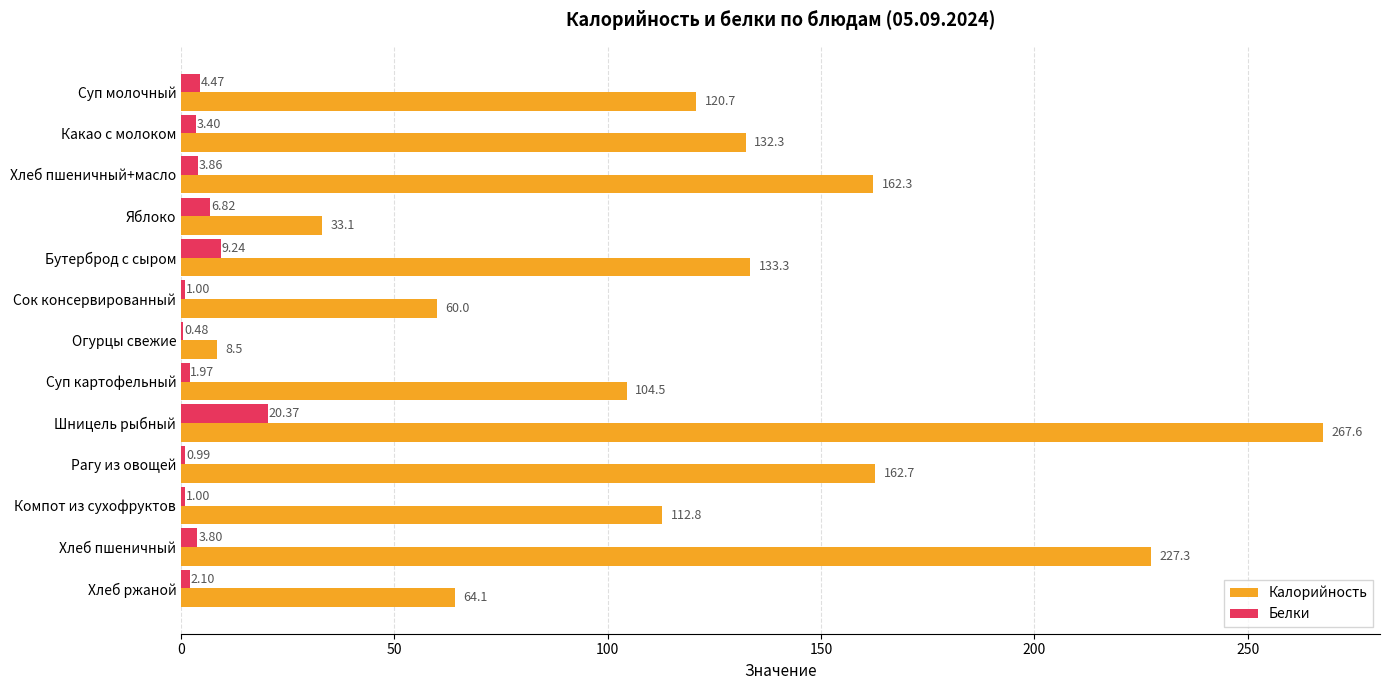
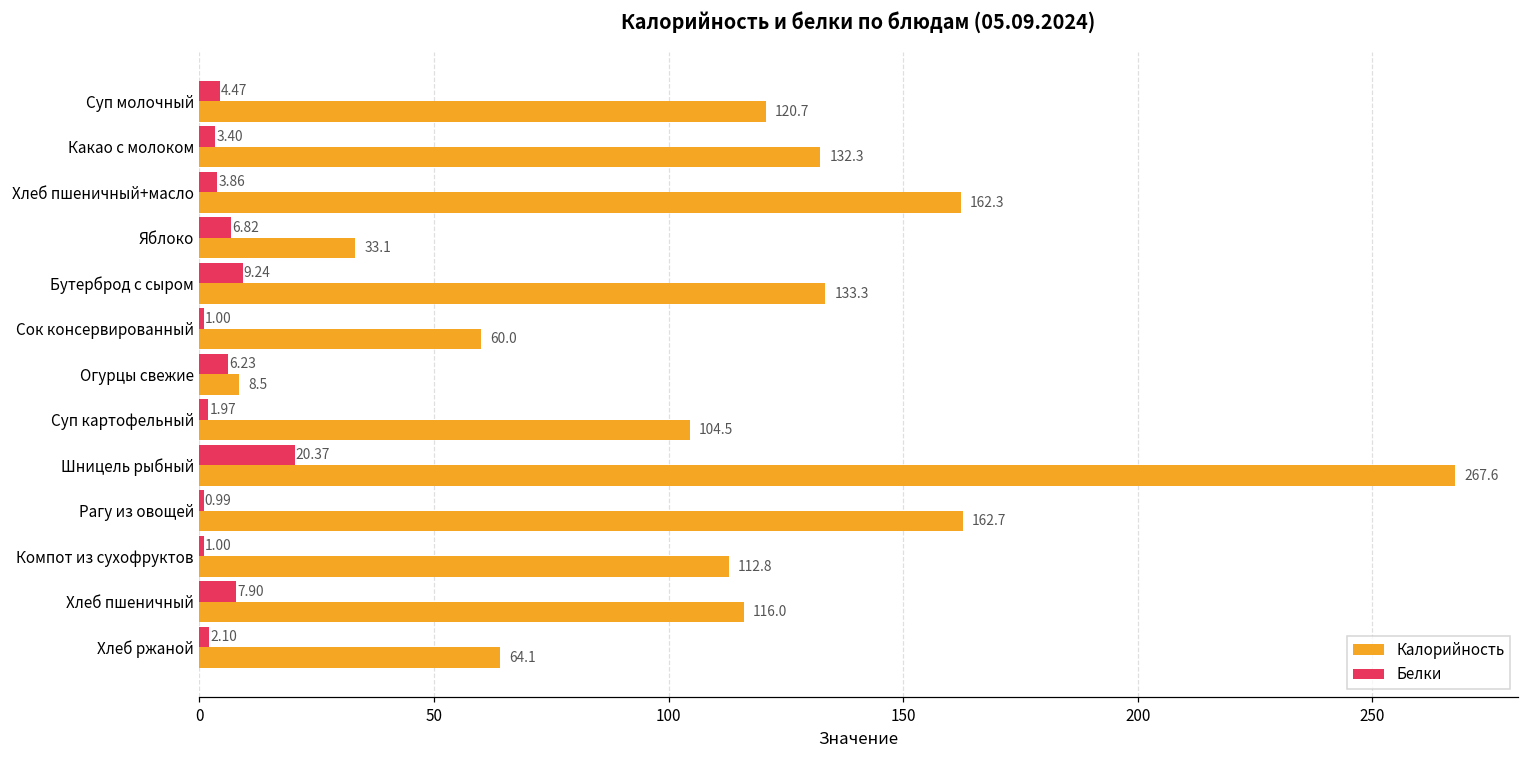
Белки, Огурцы свежие: 0.48 -> 6.23
Белки, Хлеб пшеничный: 3.80 -> 7.90
Калорийность, Хлеб пшеничный: 227.3 -> 116.0
